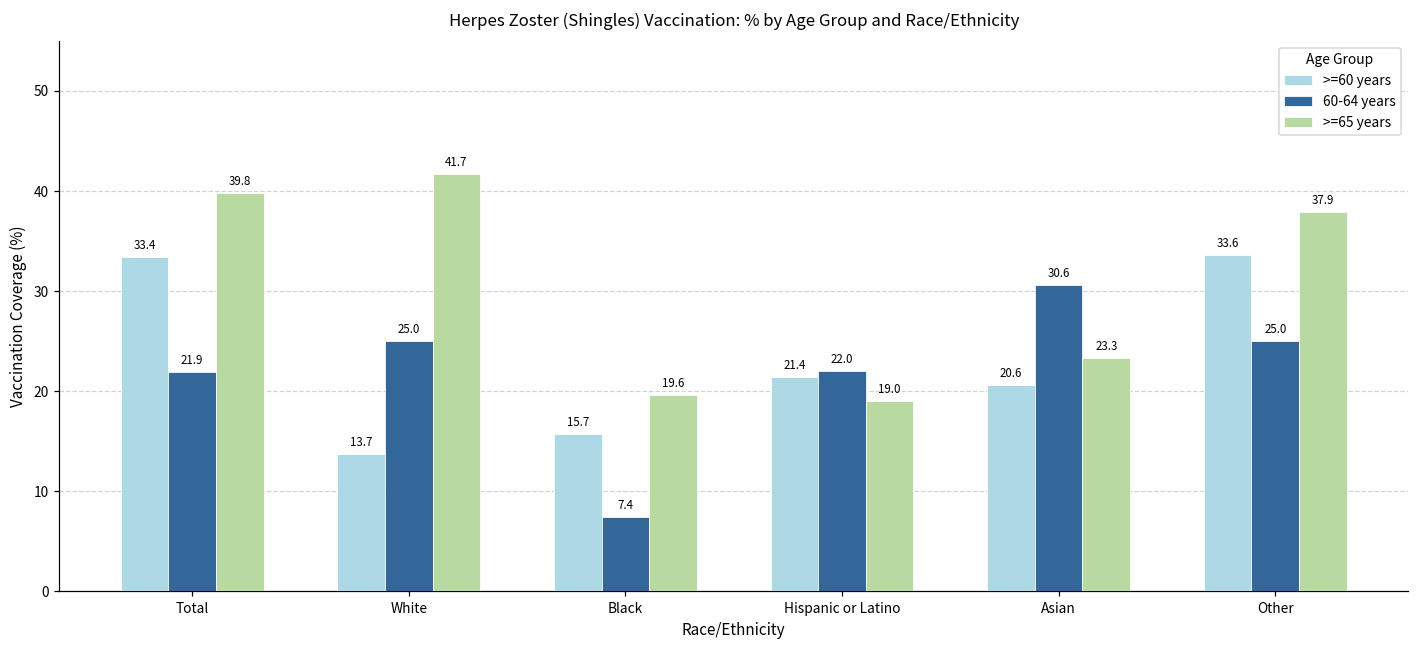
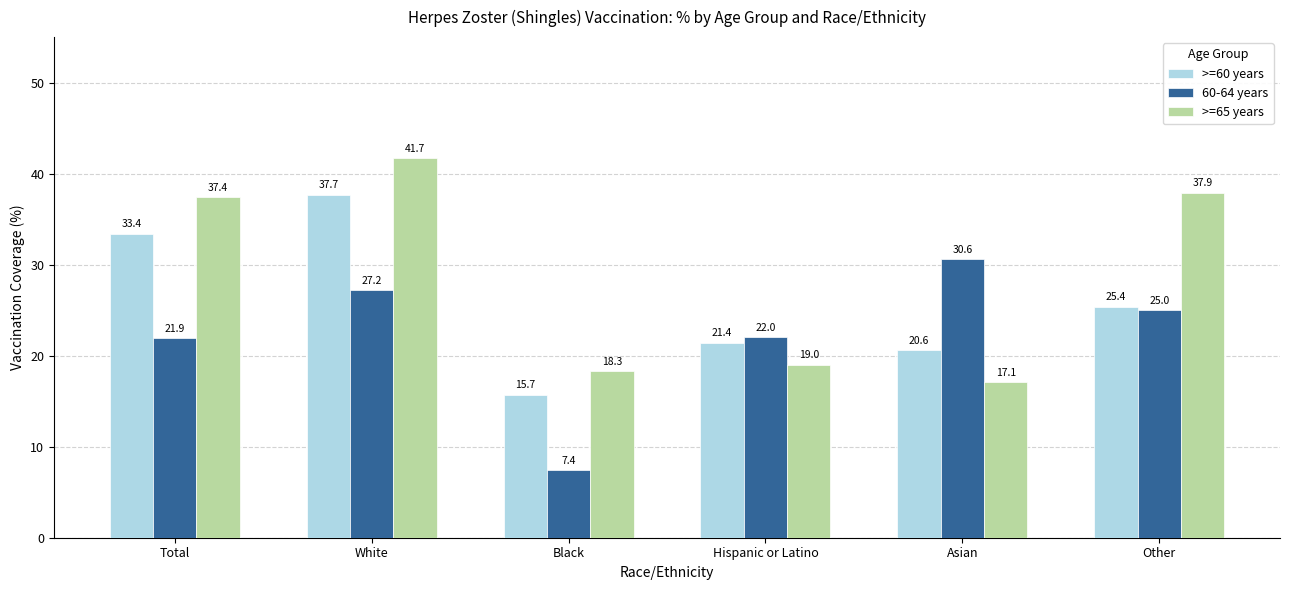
>=65 years, Total: 39.8 -> 37.4
>=60 years, White: 13.7 -> 37.7
60-64 years, White: 25.0 -> 27.2
>=65 years, Black: 19.6 -> 18.3
>=65 years, Asian: 23.3 -> 17.1
>=60 years, Other: 33.6 -> 25.4
